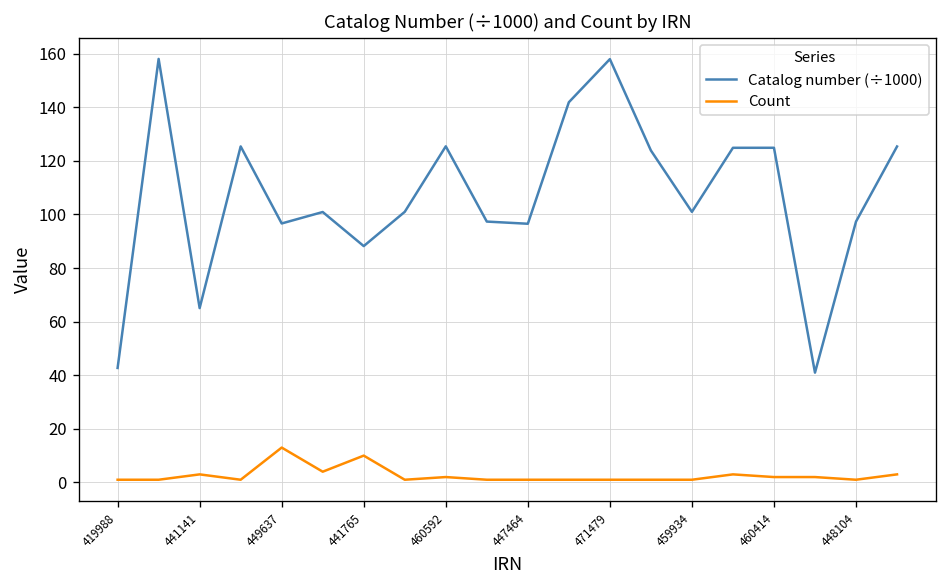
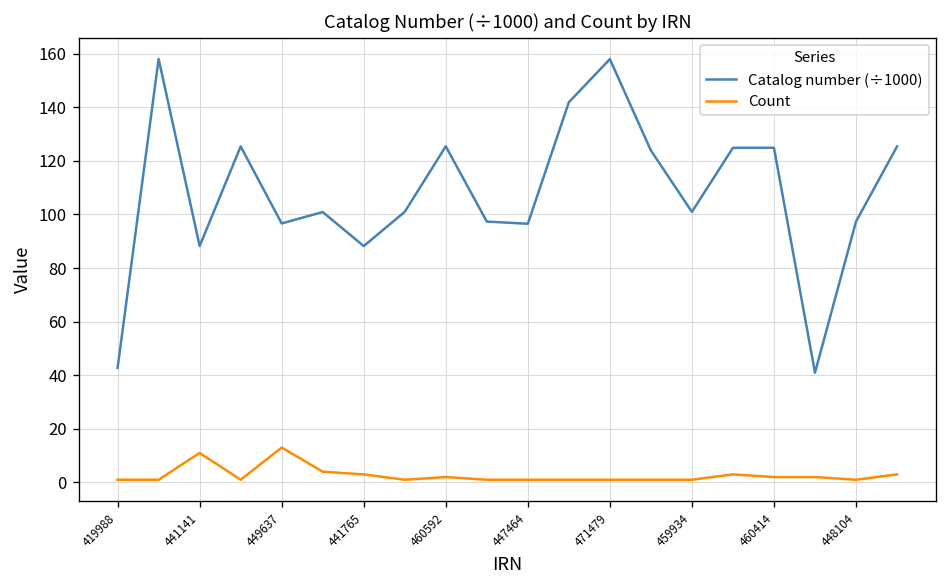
Catalog number (÷1000), 441141: 65 -> 88
Count, 441141: 3 -> 11
Count, 441765: 10 -> 3
